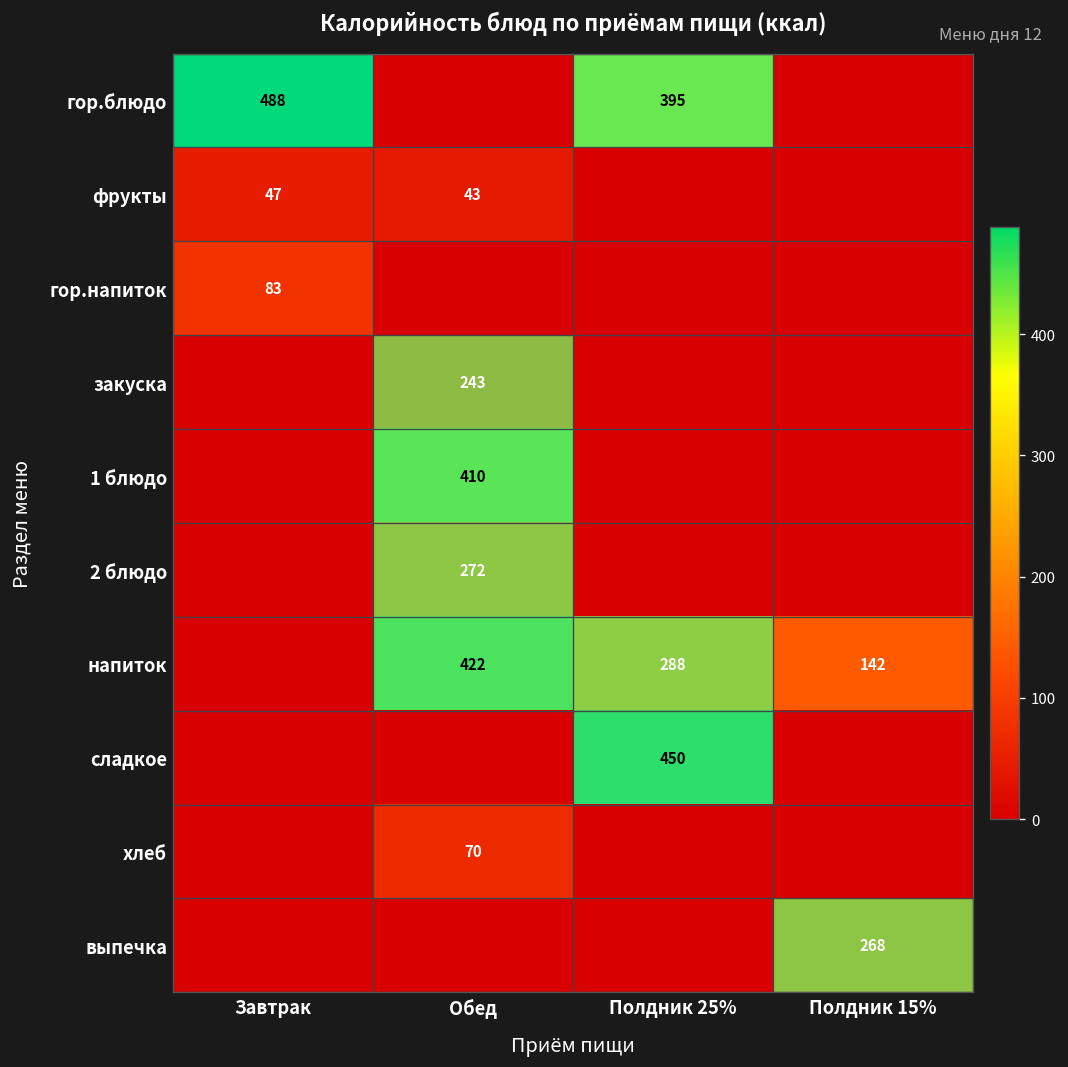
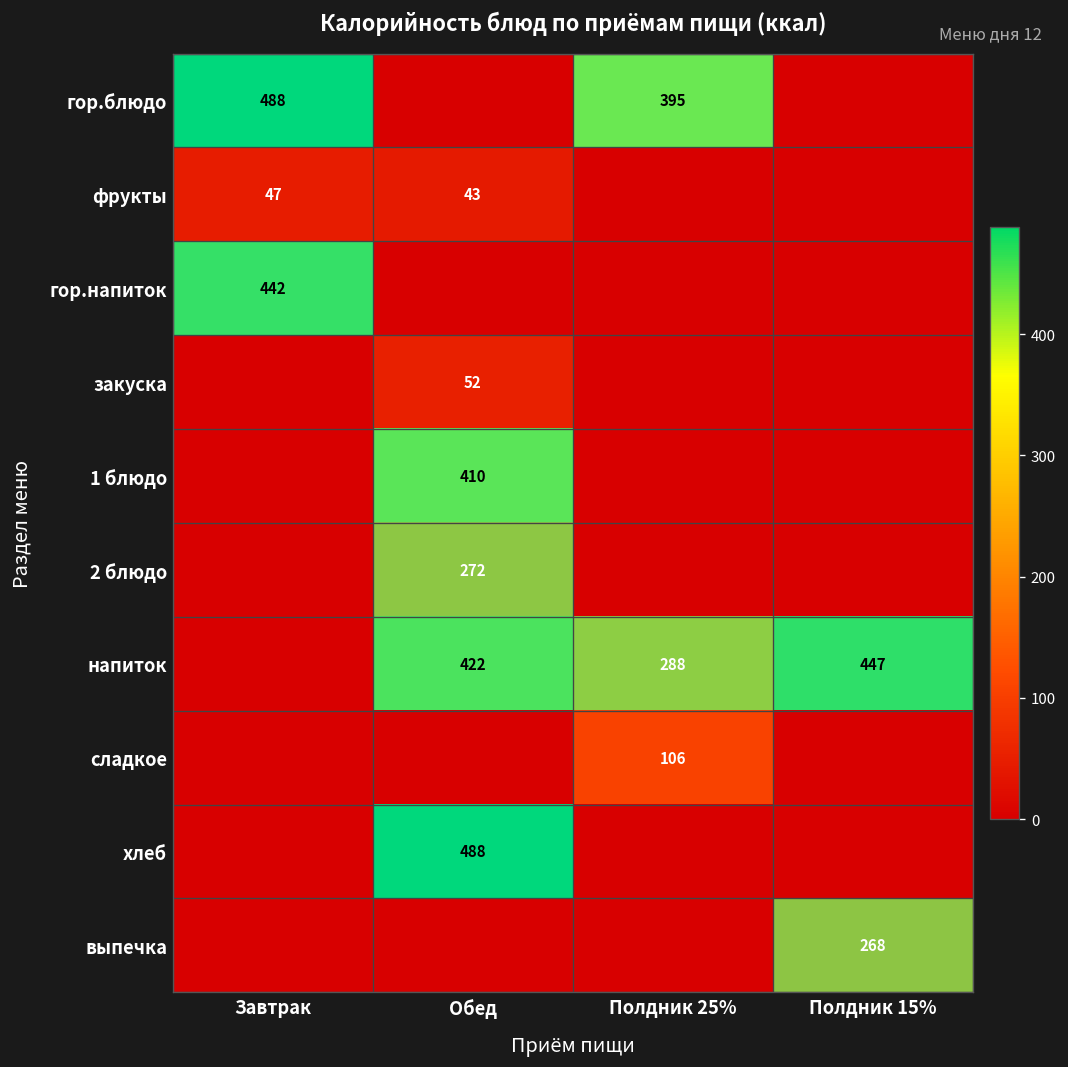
гор.напиток, Завтрак: 83 -> 442
закуска, Обед: 243 -> 52
напиток, Полдник 15%: 142 -> 447
сладкое, Полдник 25%: 450 -> 106
хлеб, Обед: 70 -> 488
